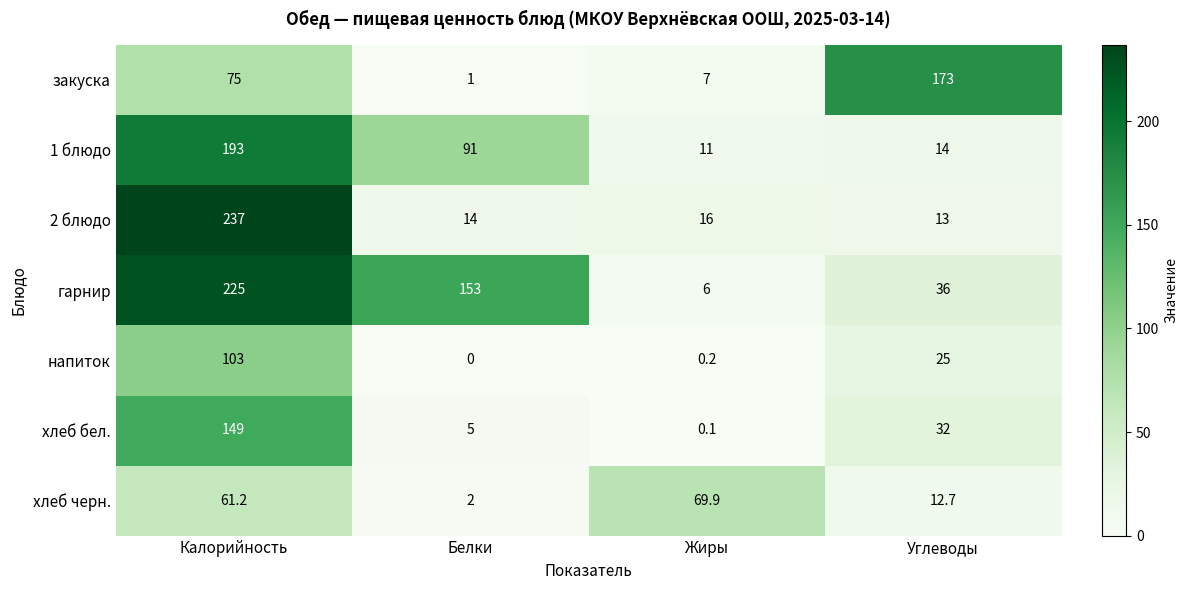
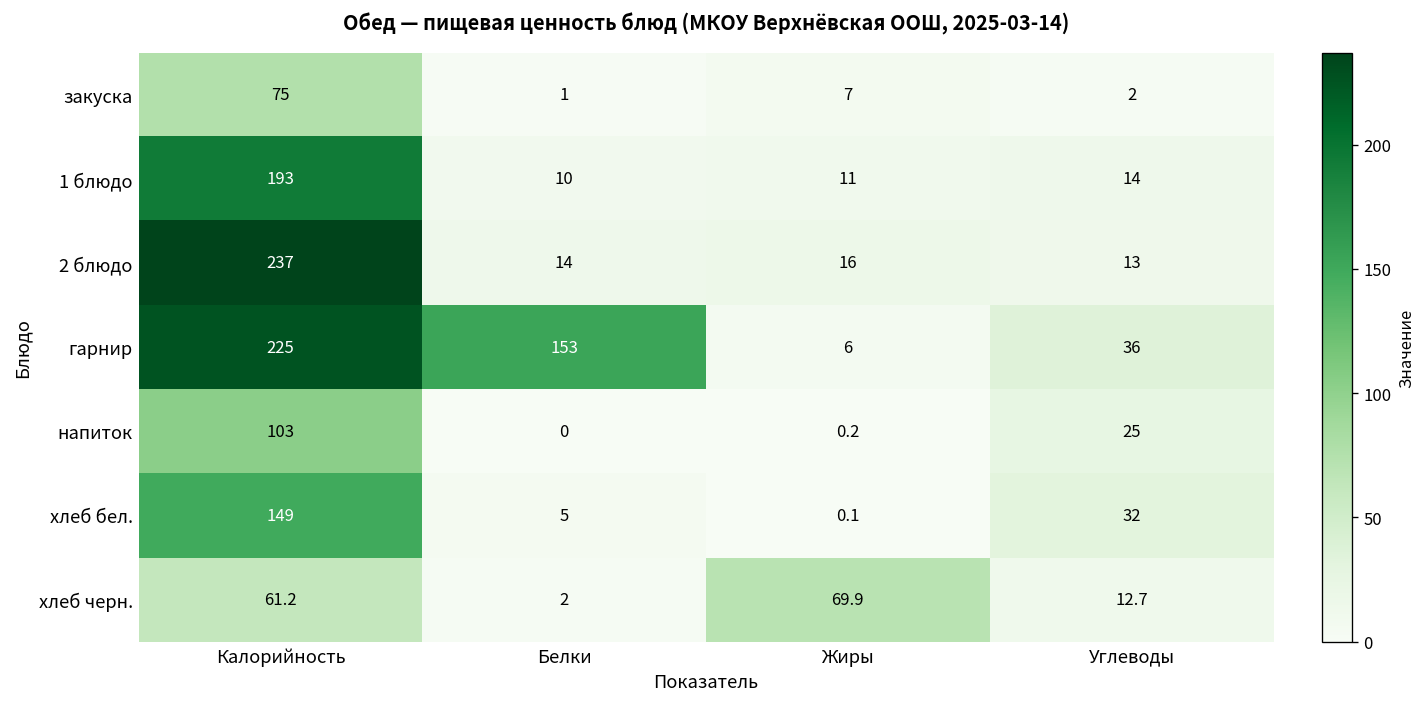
закуска, Углеводы: 173 -> 2
1 блюдо, Белки: 91 -> 10
